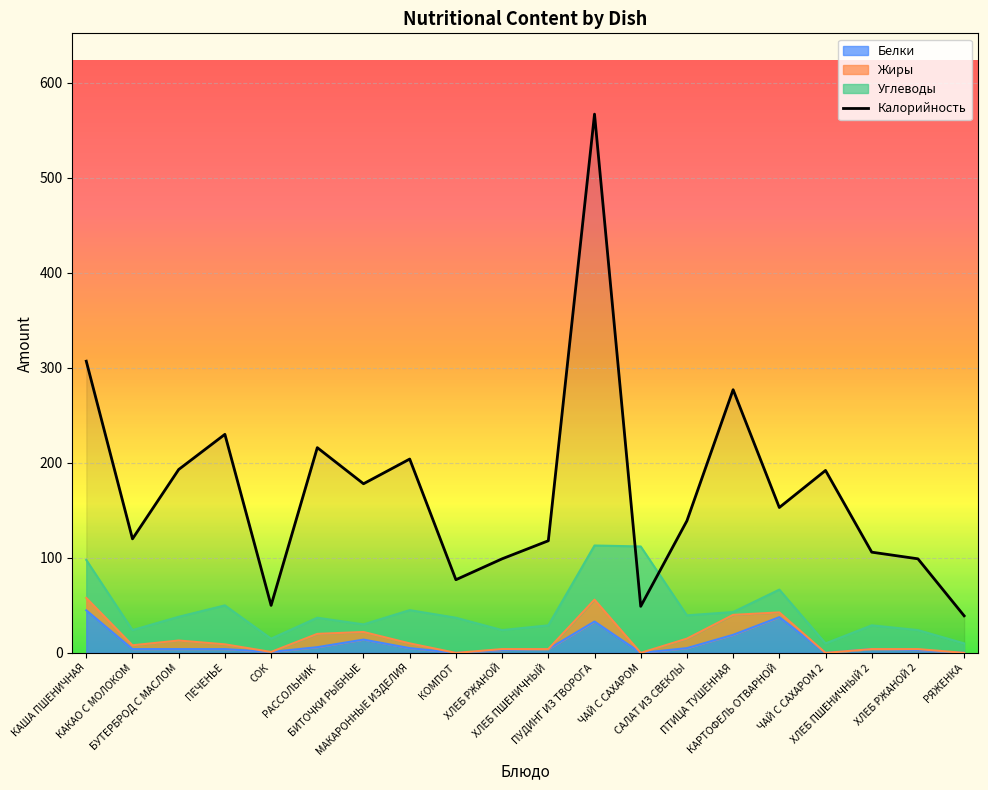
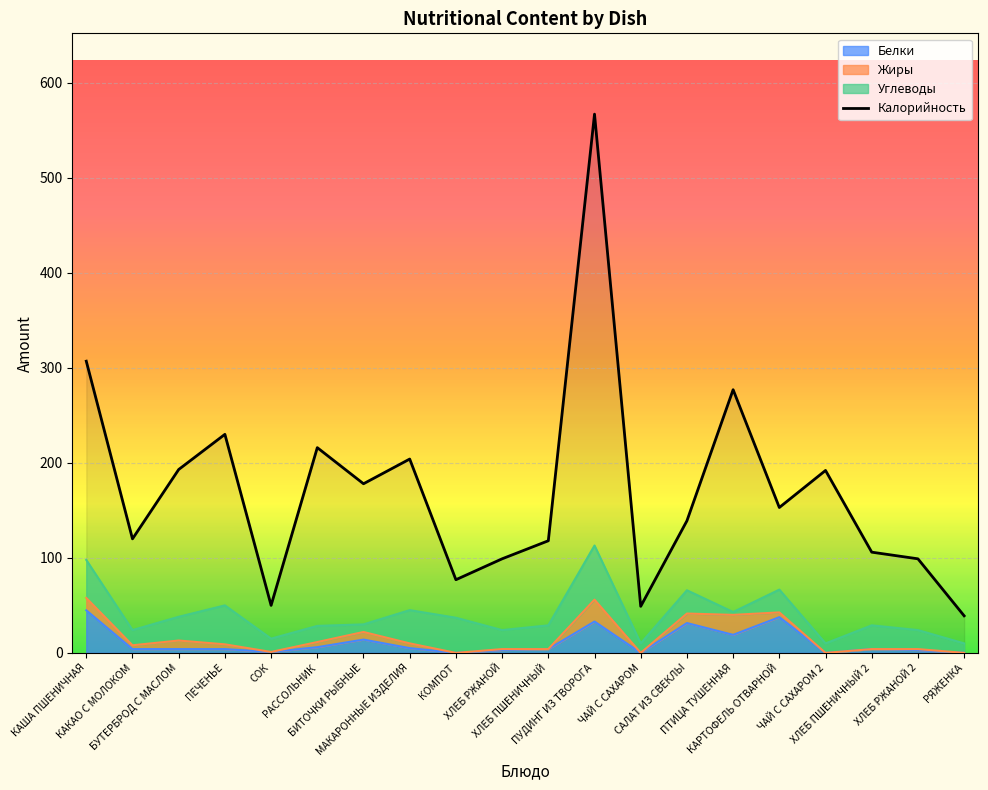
Жиры, РАССОЛЬНИК: 14 -> 5
Углеводы, ЧАЙ С САХАРОМ: 110 -> 10
Белки, САЛАТ ИЗ СВЕКЛЫ: 10 -> 30
